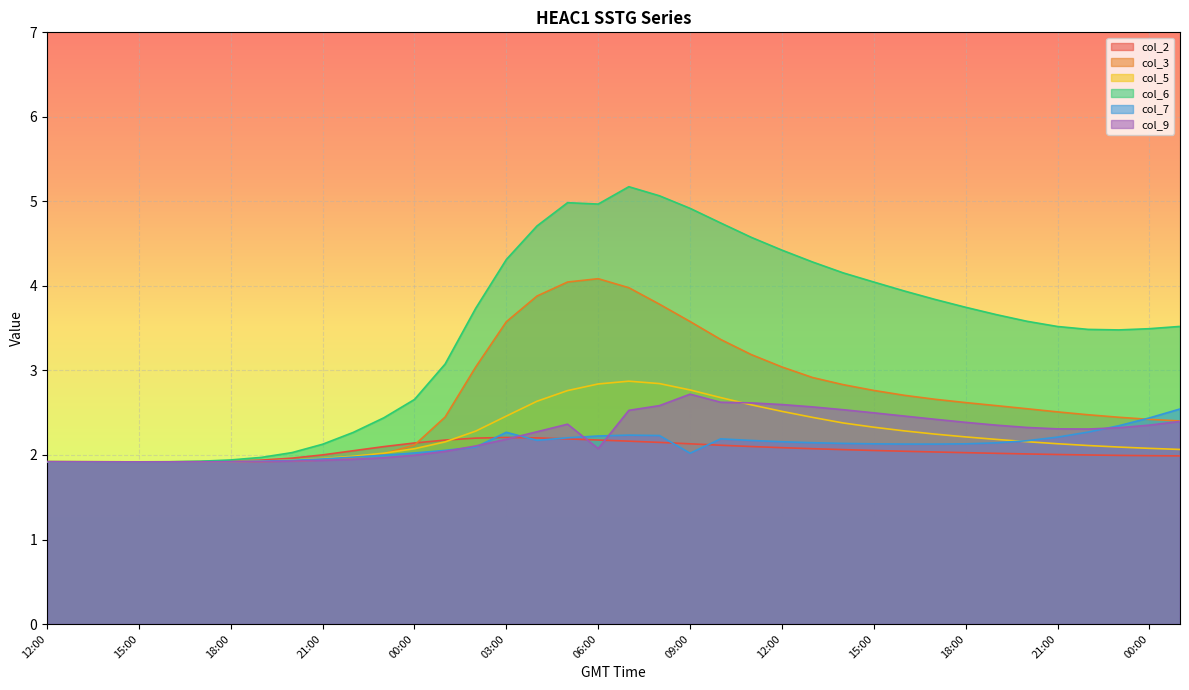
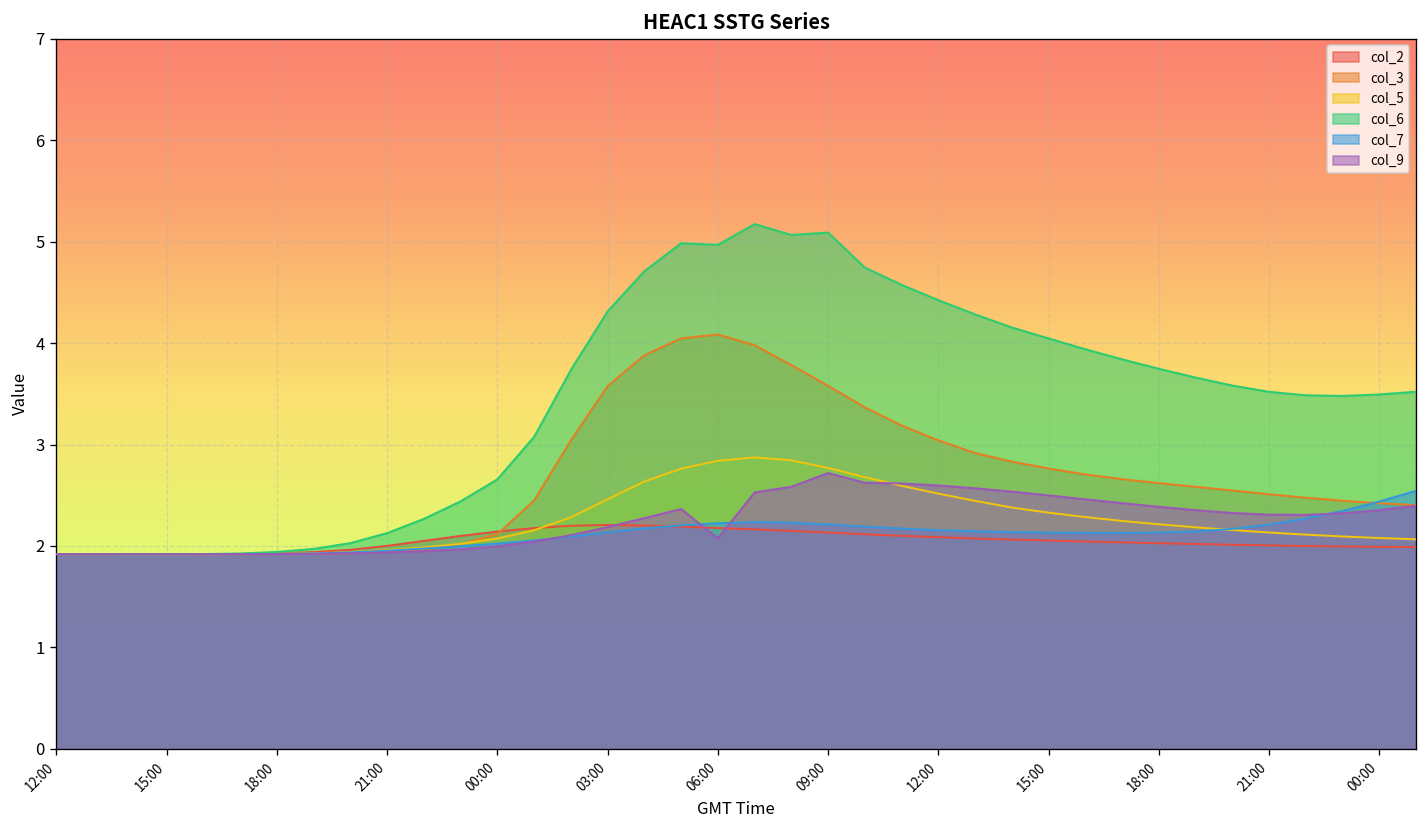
col_7, 03:00: 2.3 -> 2.1
col_6, 09:00: 4.9 -> 5.1
col_7, 09:00: 2.0 -> 2.2
